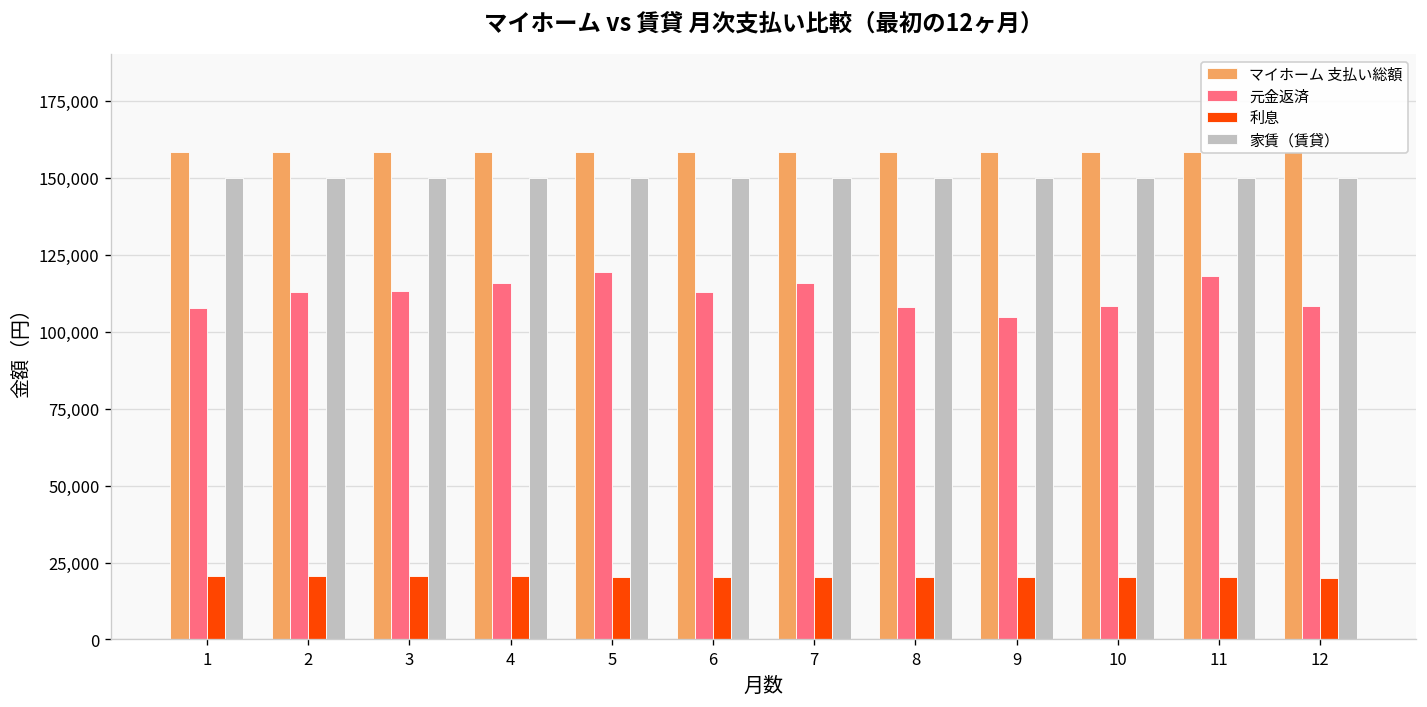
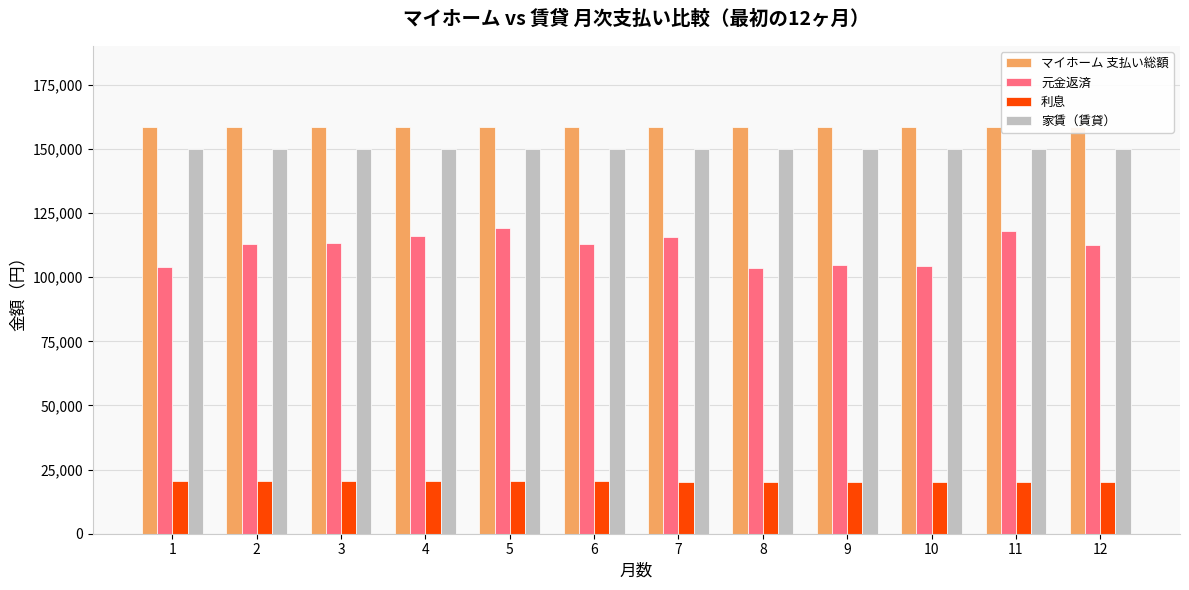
元金返済, 1: 108,000 -> 104,000
元金返済, 8: 108,000 -> 104,000
元金返済, 10: 108,000 -> 104,000
元金返済, 12: 108,000 -> 113,000
